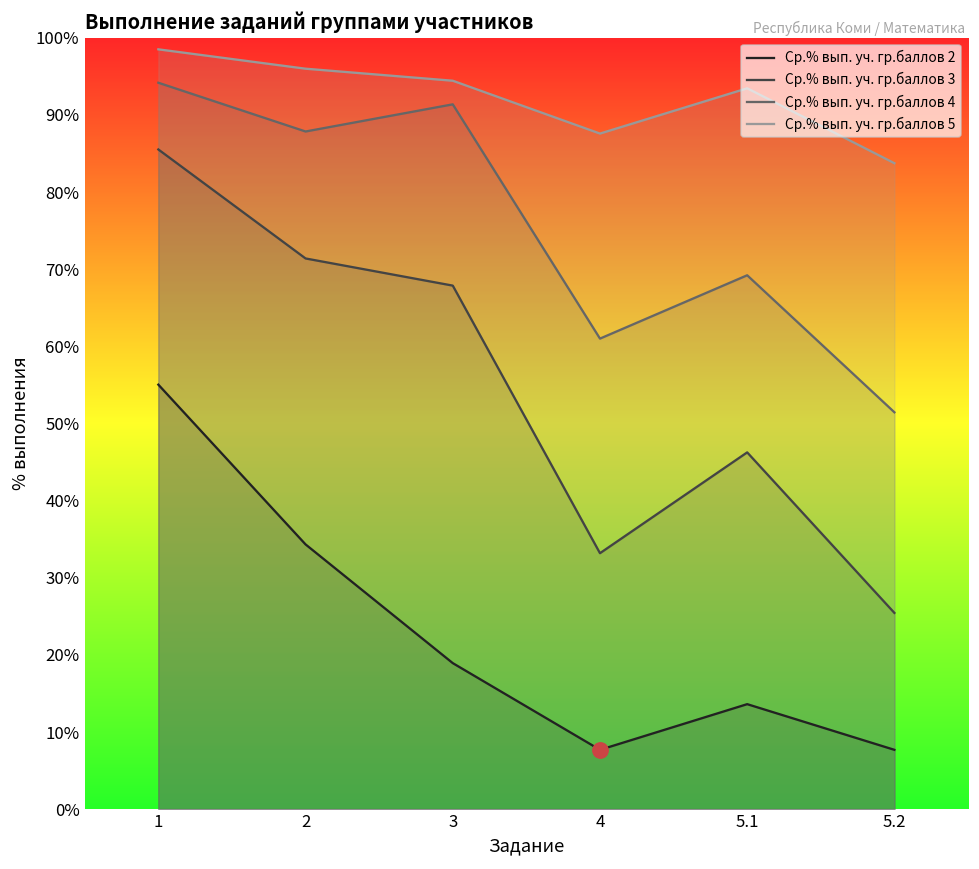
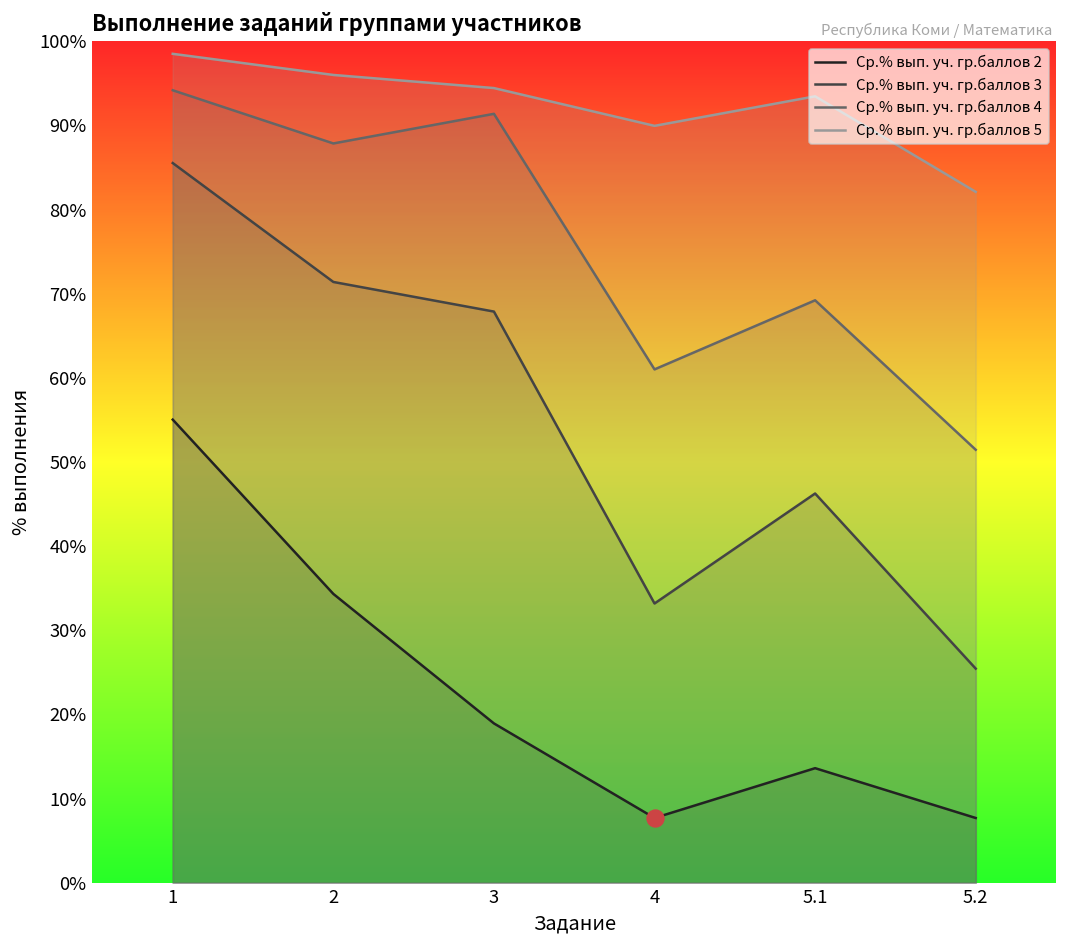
Ср.% вып. уч. гр.баллов 5, 4: 88% -> 90%
Ср.% вып. уч. гр.баллов 5, 5.2: 84% -> 82%
